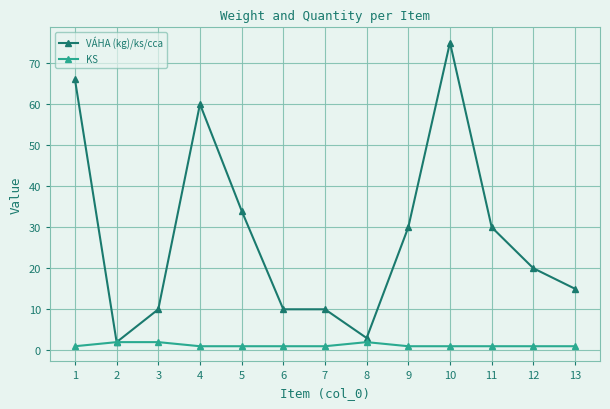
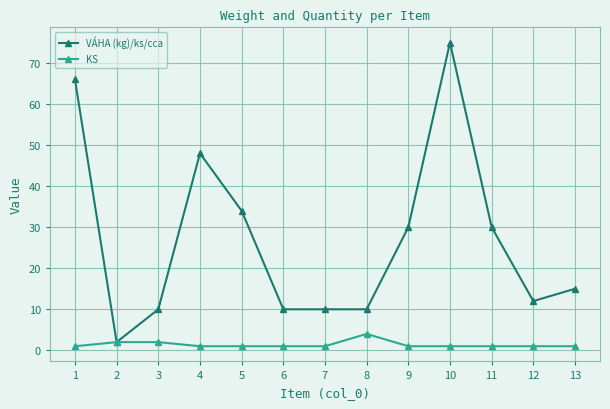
VÁHA (kg)/ks/cca, 4: 60 -> 48
VÁHA (kg)/ks/cca, 8: 3 -> 10
KS, 8: 2 -> 4
VÁHA (kg)/ks/cca, 12: 20 -> 12
